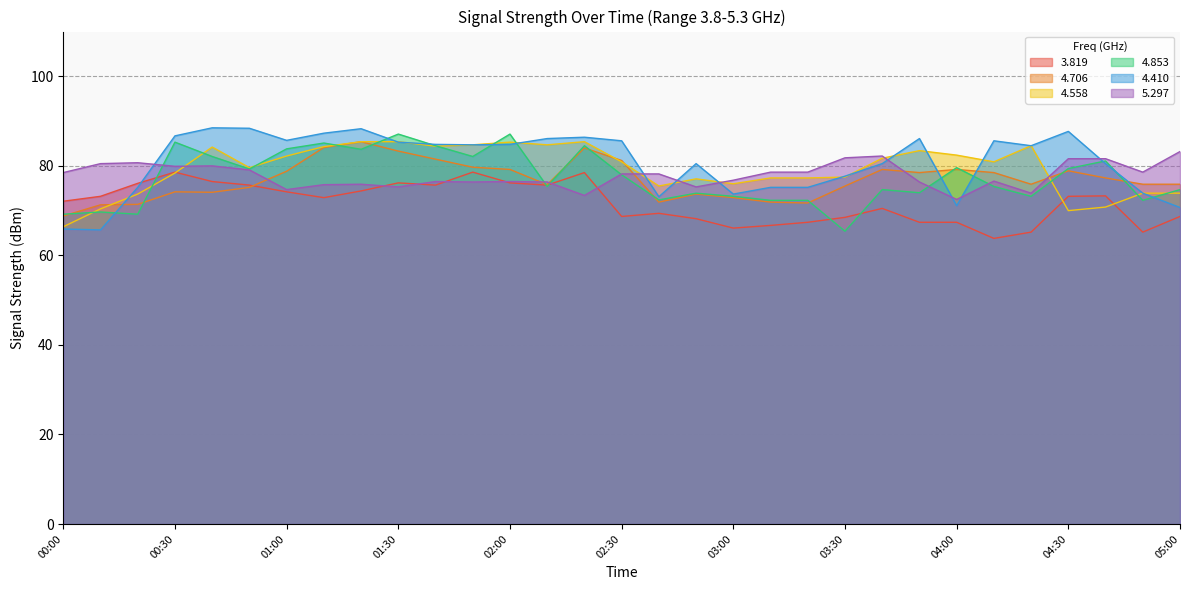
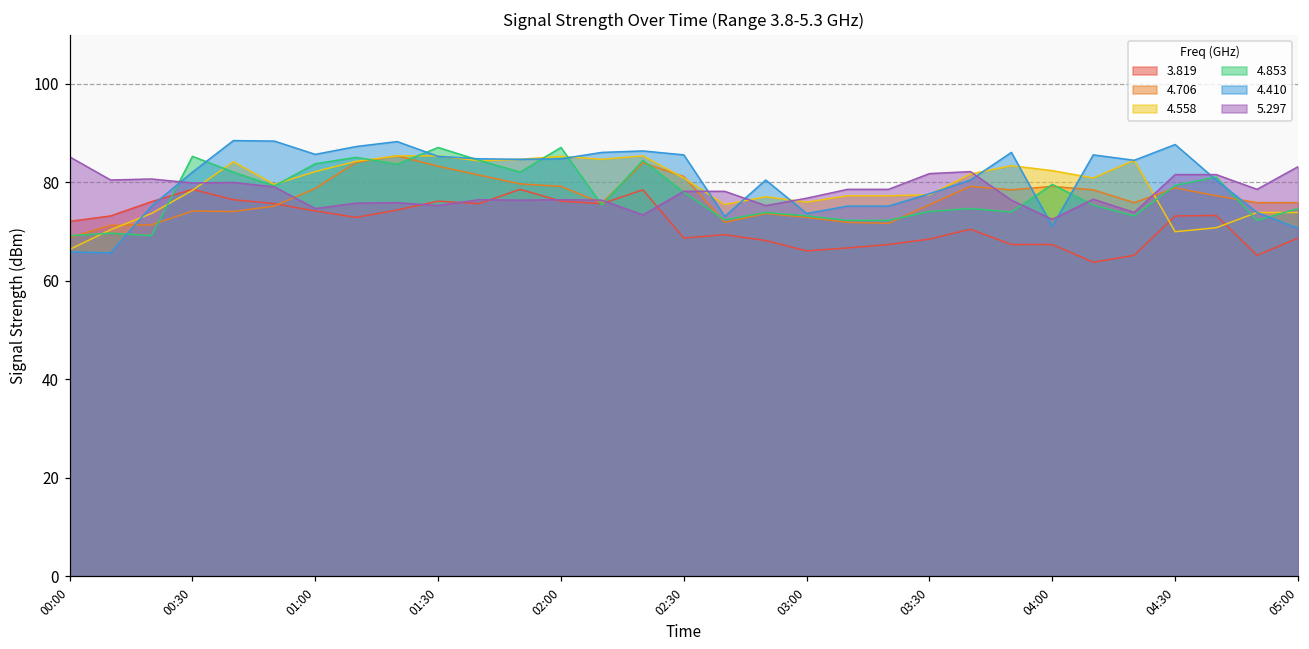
5.297, 00:00: 79 -> 85
4.410, 00:30: 87 -> 82
4.853, 03:30: 65 -> 74
